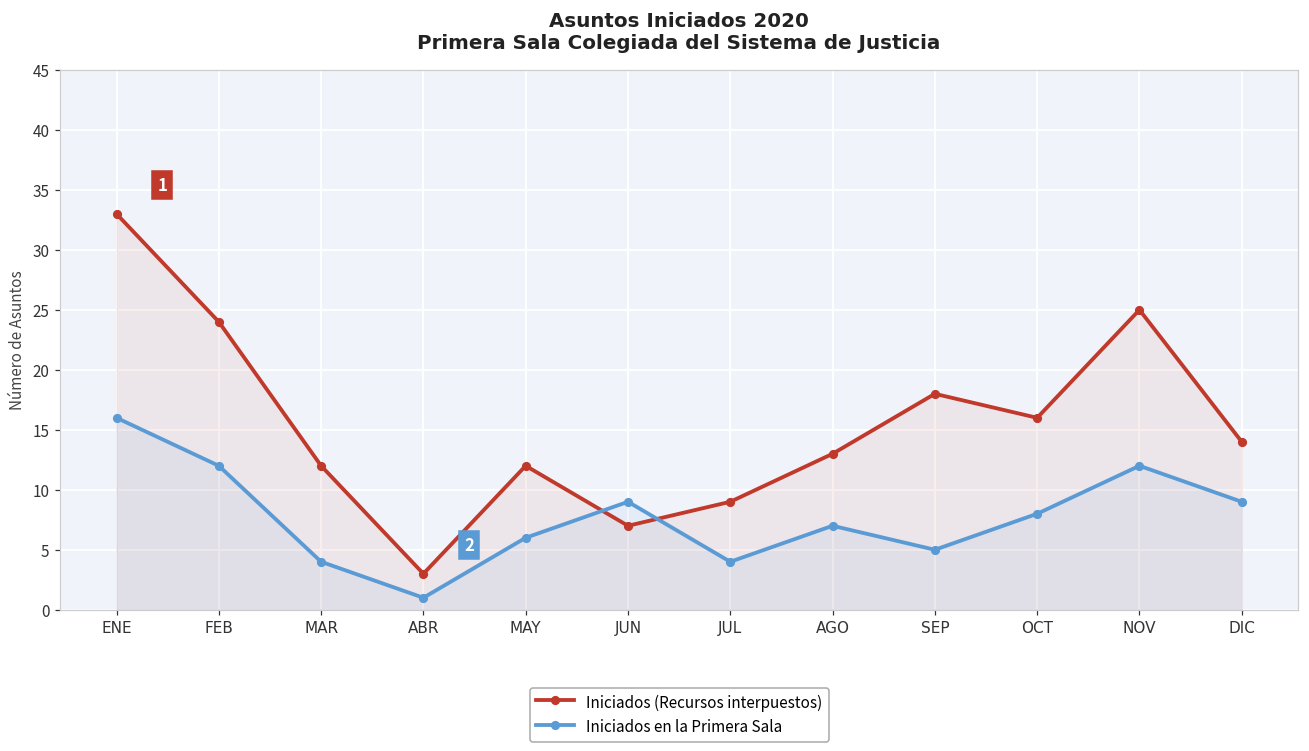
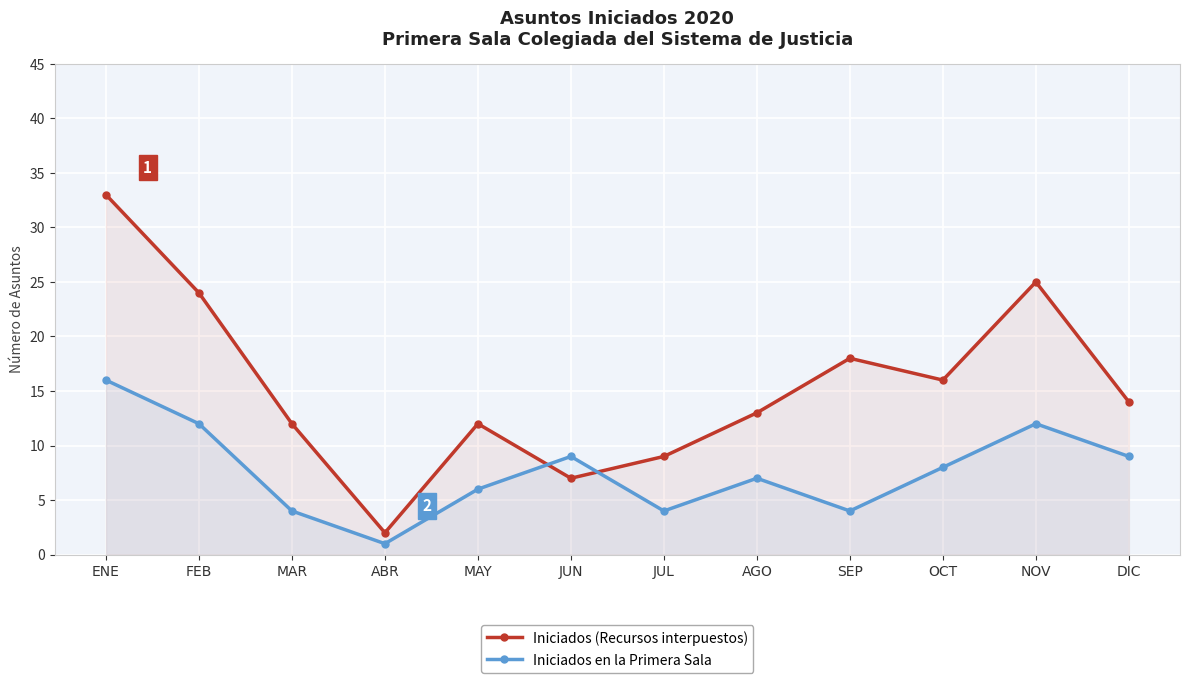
Iniciados (Recursos interpuestos), ABR: 3 -> 2
Iniciados en la Primera Sala, SEP: 5 -> 4
